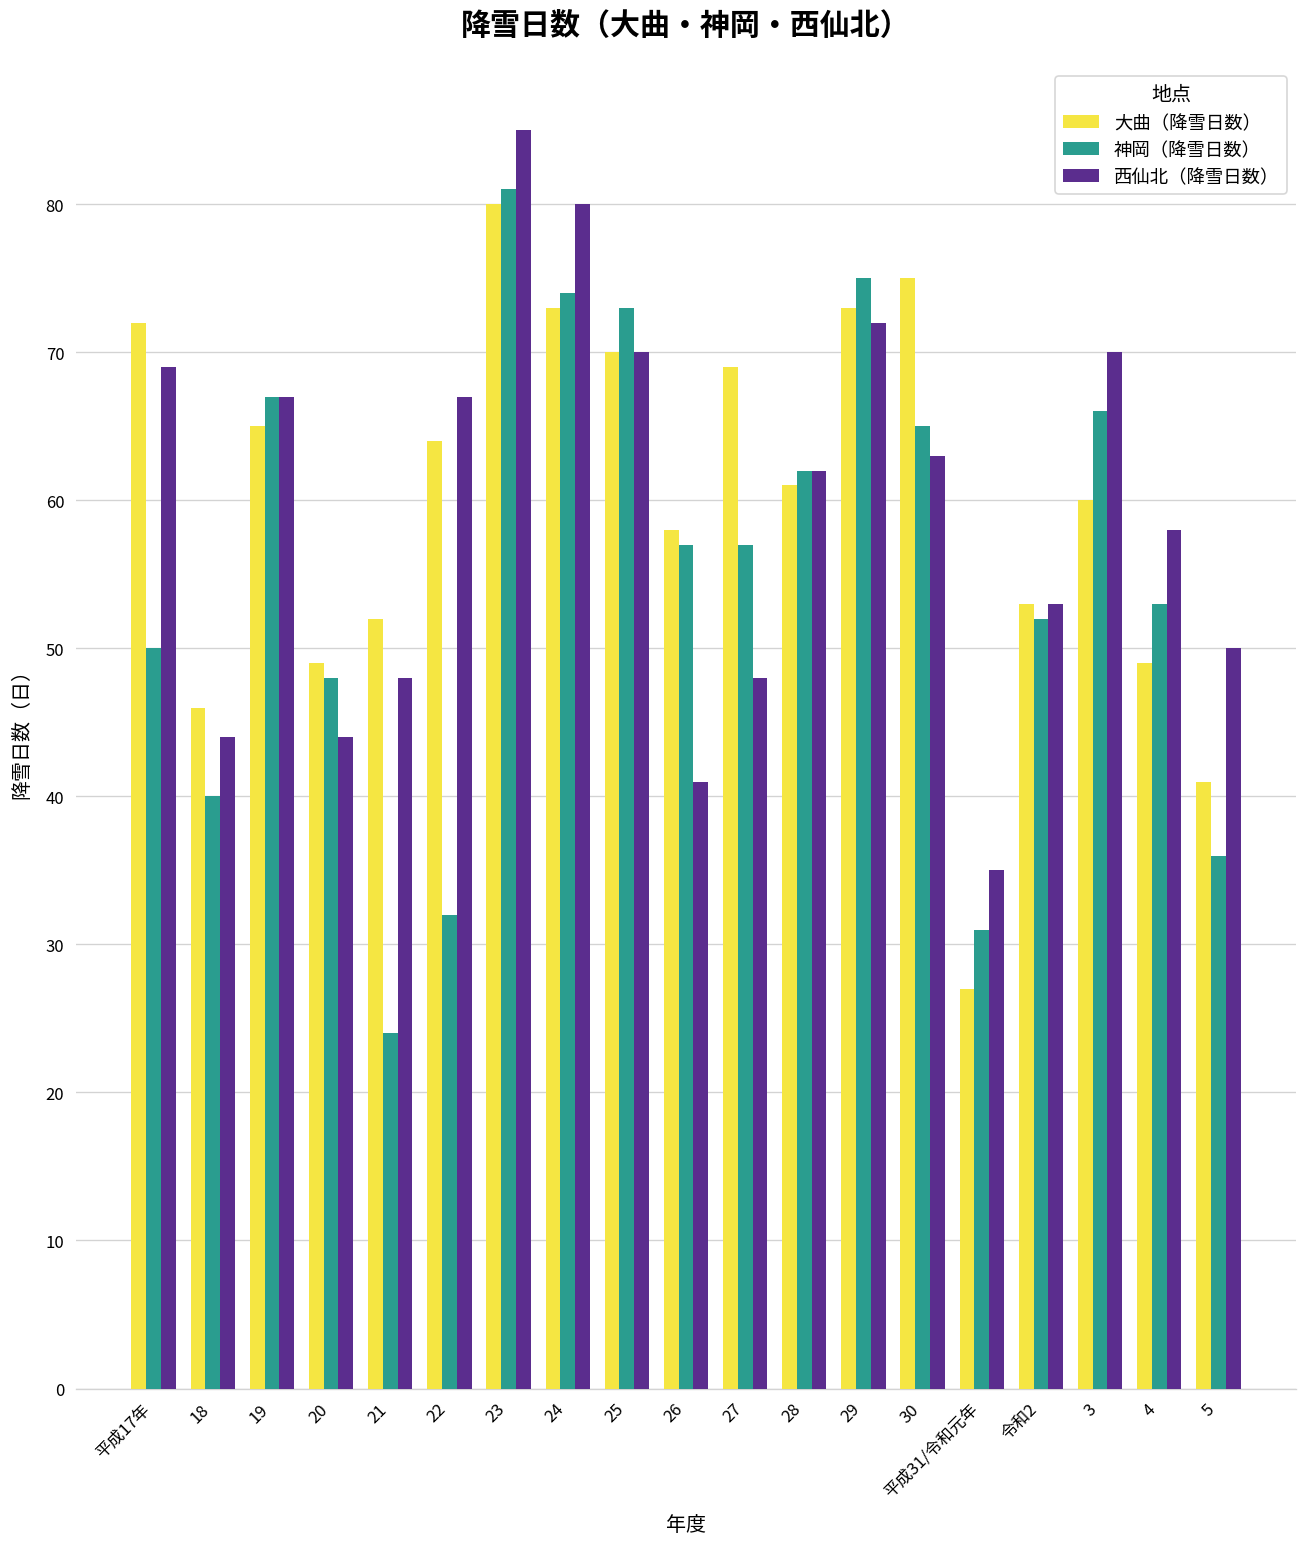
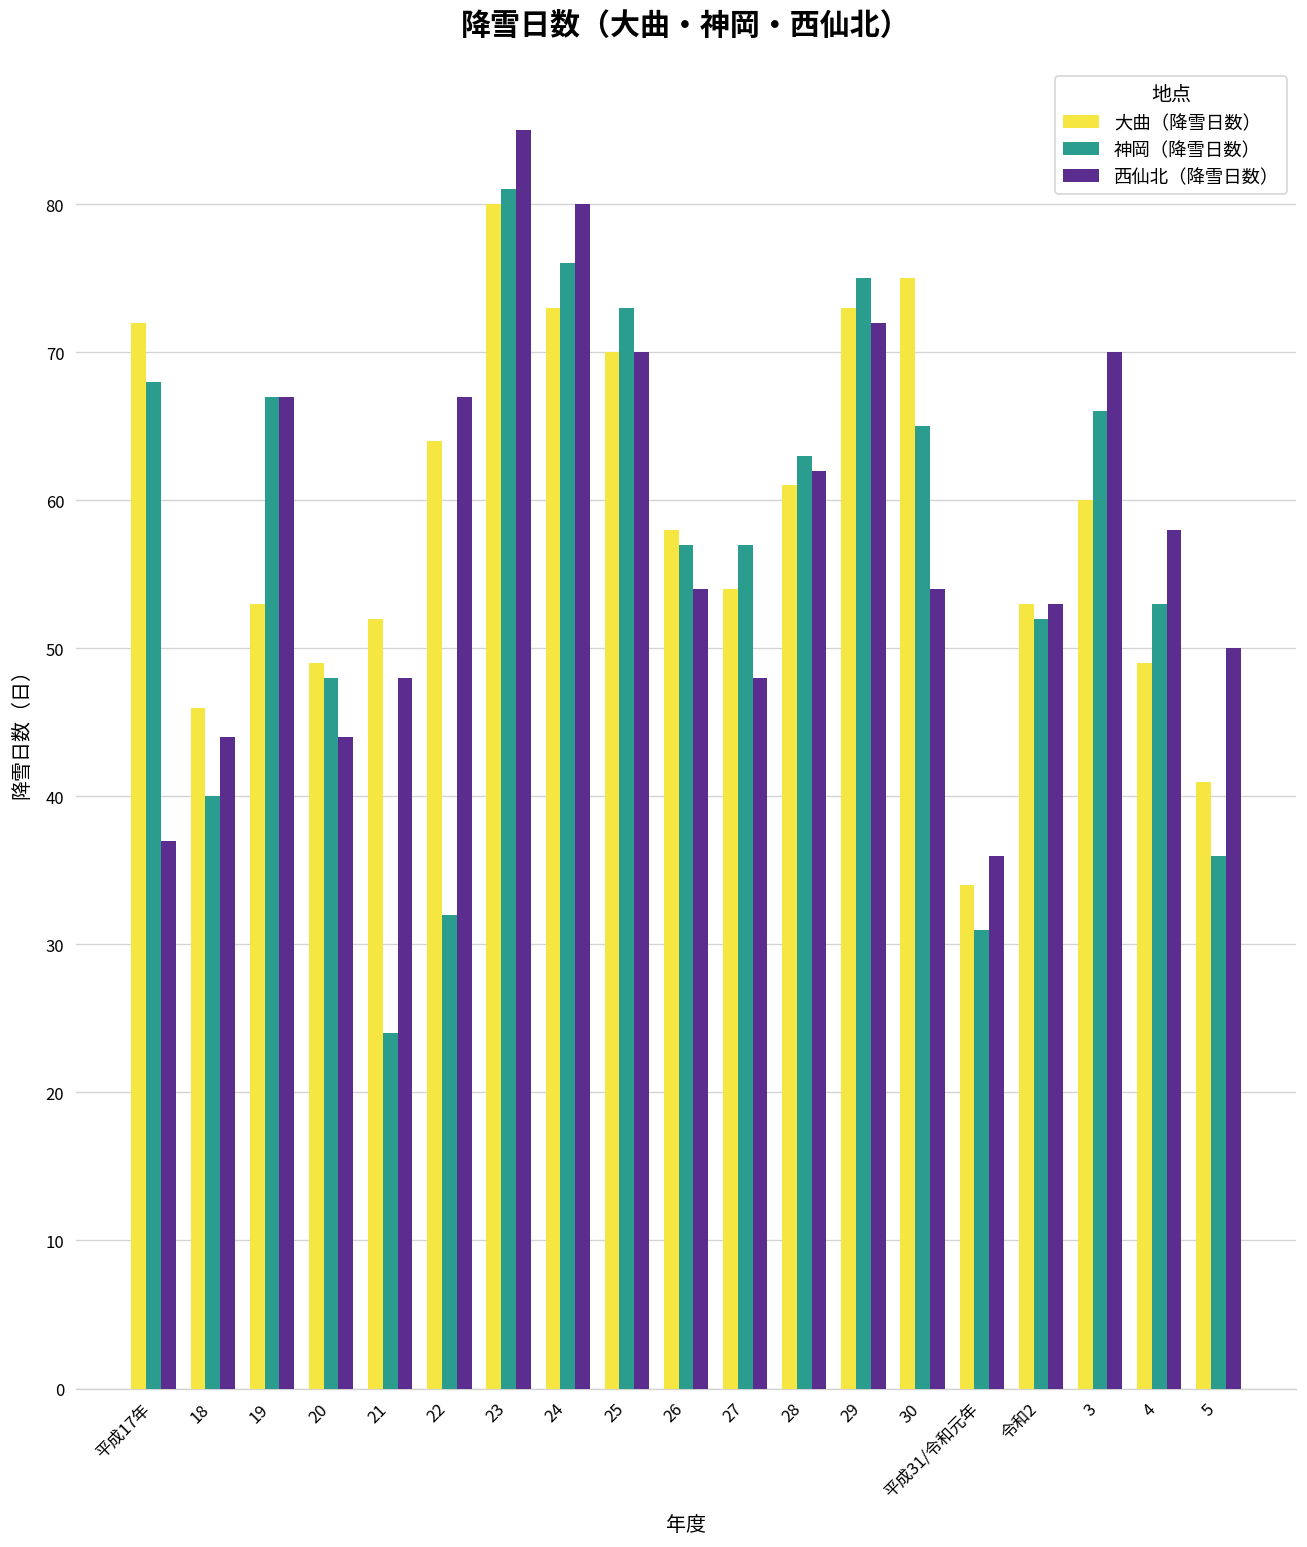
神岡（降雪日数）, 平成17年: 50 -> 68
西仙北（降雪日数）, 平成17年: 69 -> 37
大曲（降雪日数）, 19: 65 -> 53
神岡（降雪日数）, 24: 74 -> 76
西仙北（降雪日数）, 26: 41 -> 54
大曲（降雪日数）, 27: 69 -> 54
神岡（降雪日数）, 28: 62 -> 63
西仙北（降雪日数）, 30: 63 -> 54
大曲（降雪日数）, 平成31/令和元年: 27 -> 34
西仙北（降雪日数）, 平成31/令和元年: 35 -> 36
